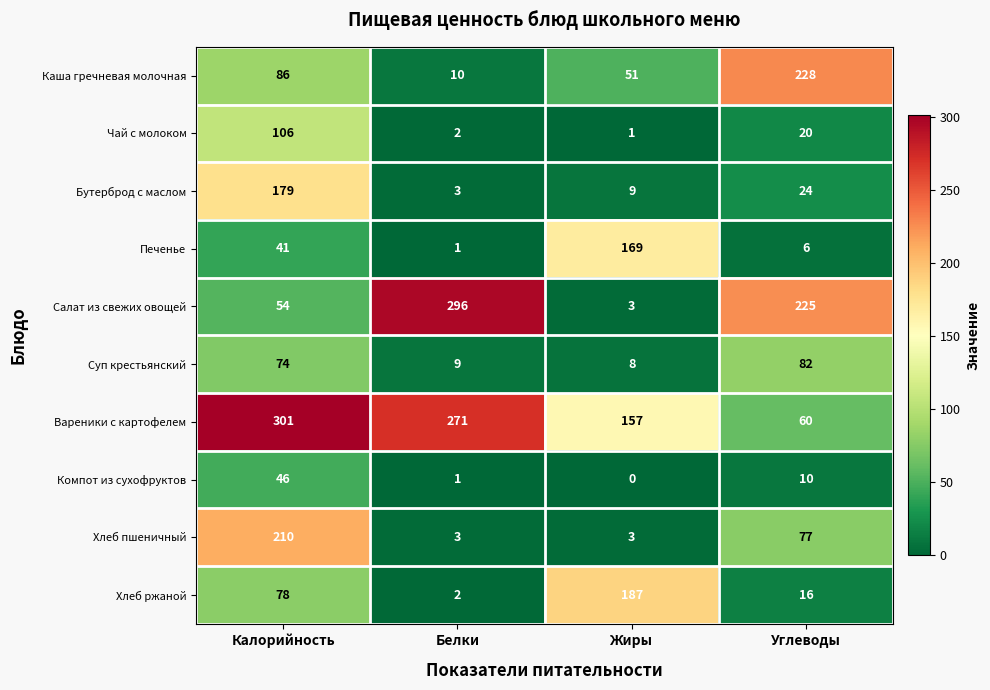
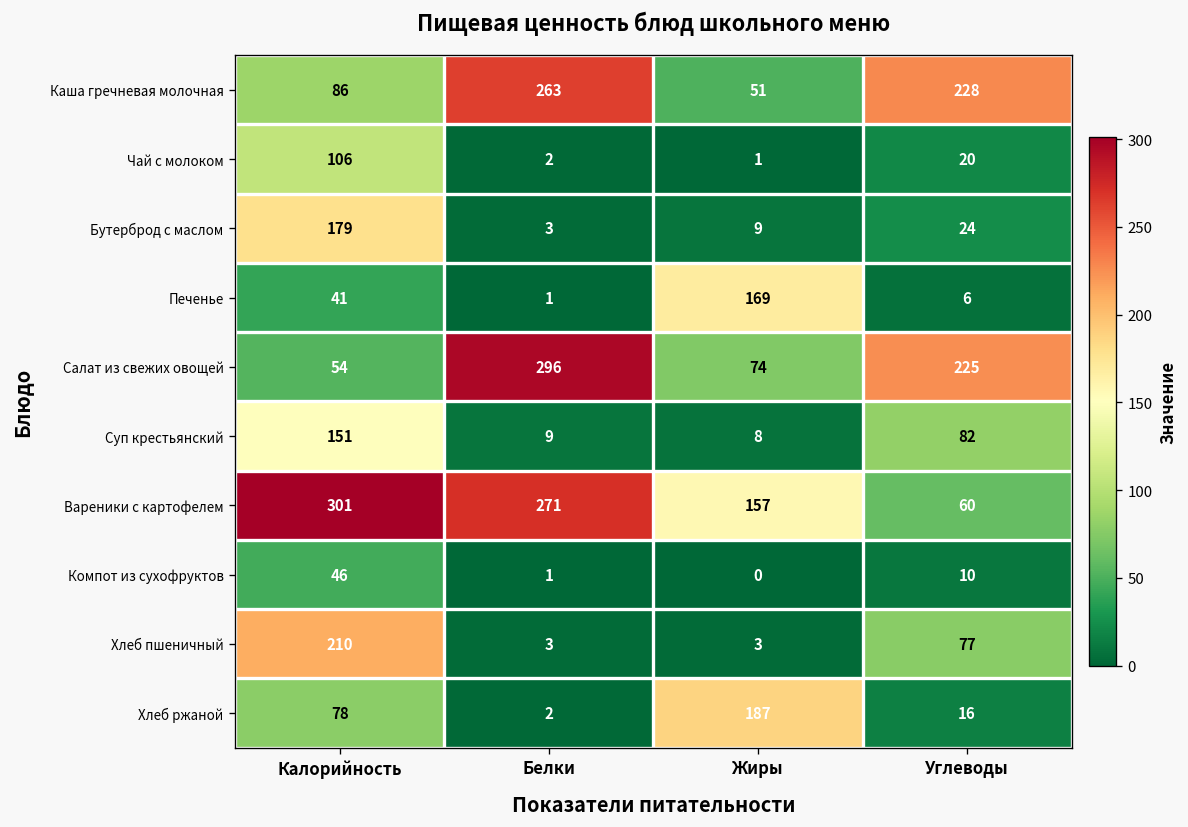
Каша гречневая молочная, Белки: 10 -> 263
Салат из свежих овощей, Жиры: 3 -> 74
Суп крестьянский, Калорийность: 74 -> 151
